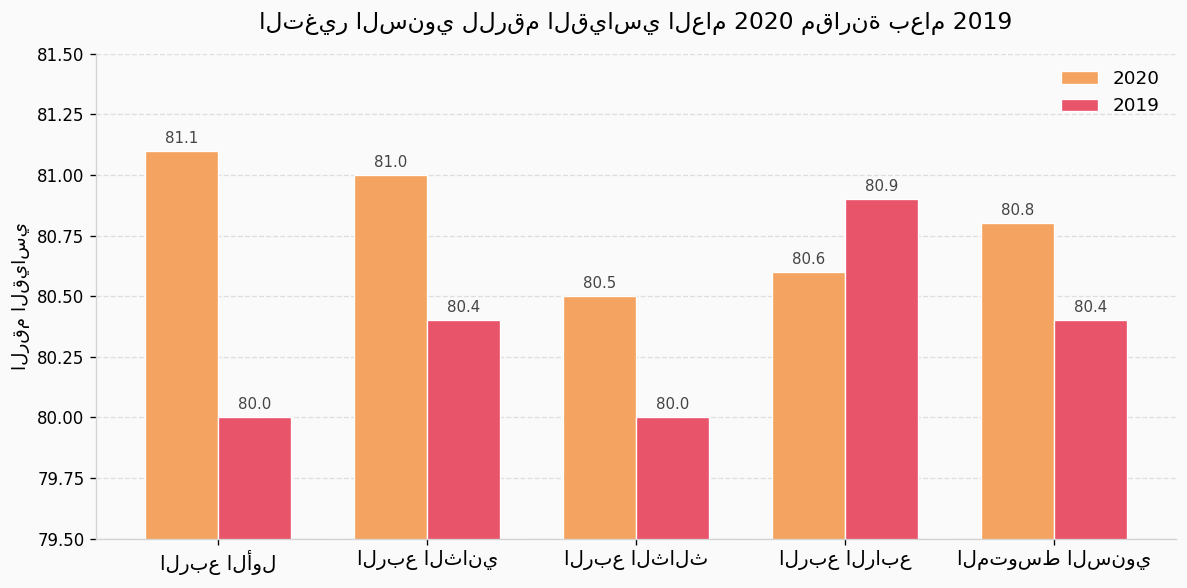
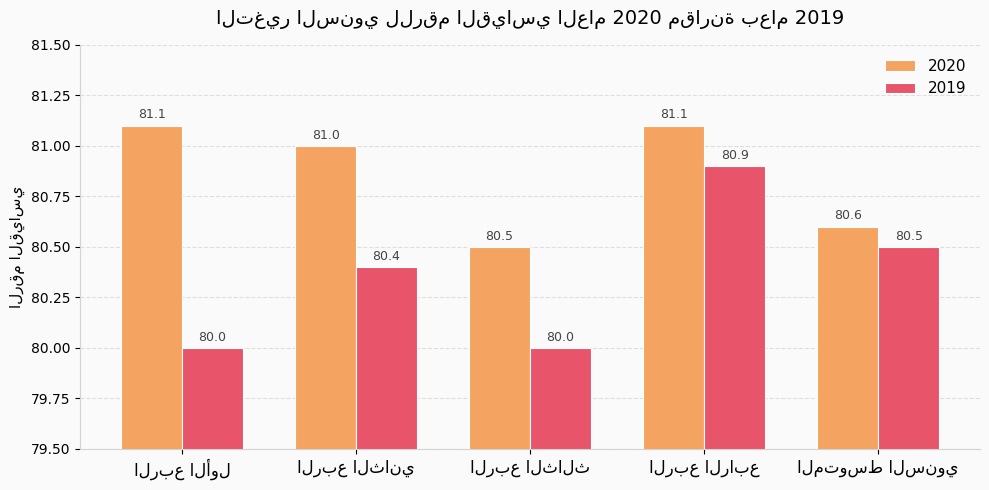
2020, الربع الرابع: 80.6 -> 81.1
2020, المتوسط السنوي: 80.8 -> 80.6
2019, المتوسط السنوي: 80.4 -> 80.5
